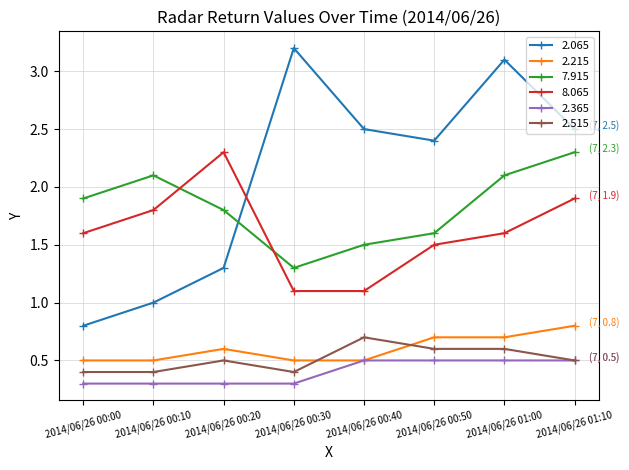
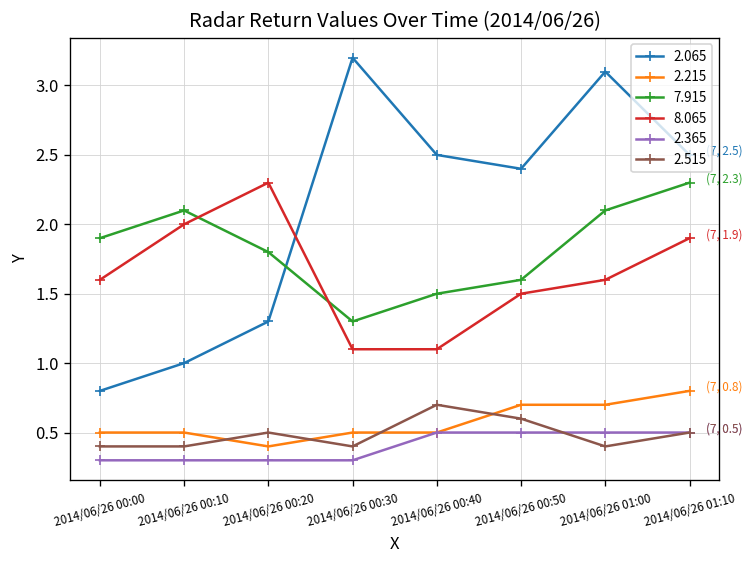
8.065, 2014/06/26 00:10: 1.8 -> 2.0
2.215, 2014/06/26 00:20: 0.6 -> 0.4
2.515, 2014/06/26 01:00: 0.6 -> 0.4
